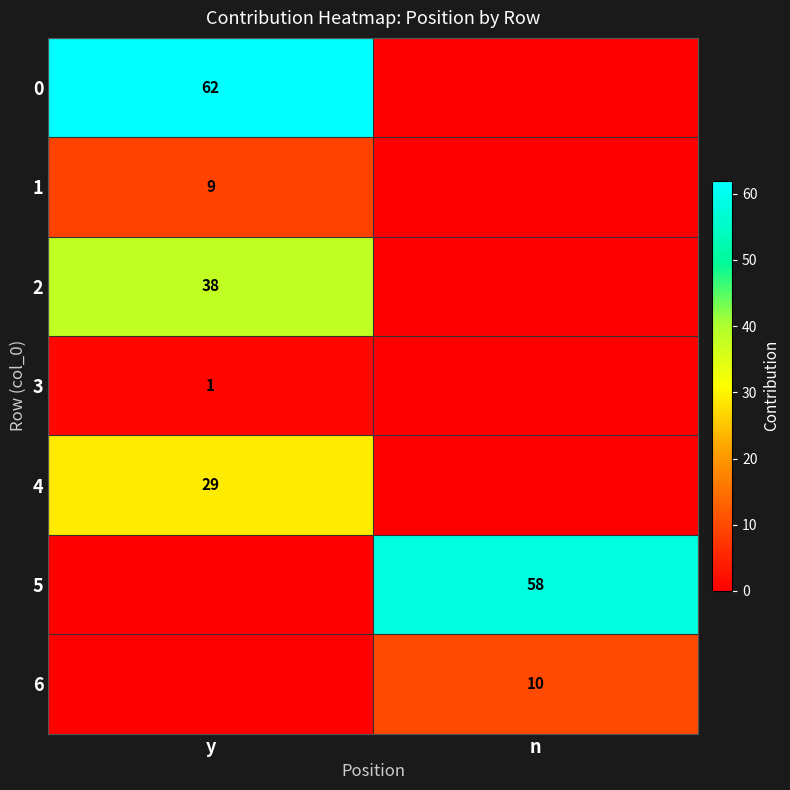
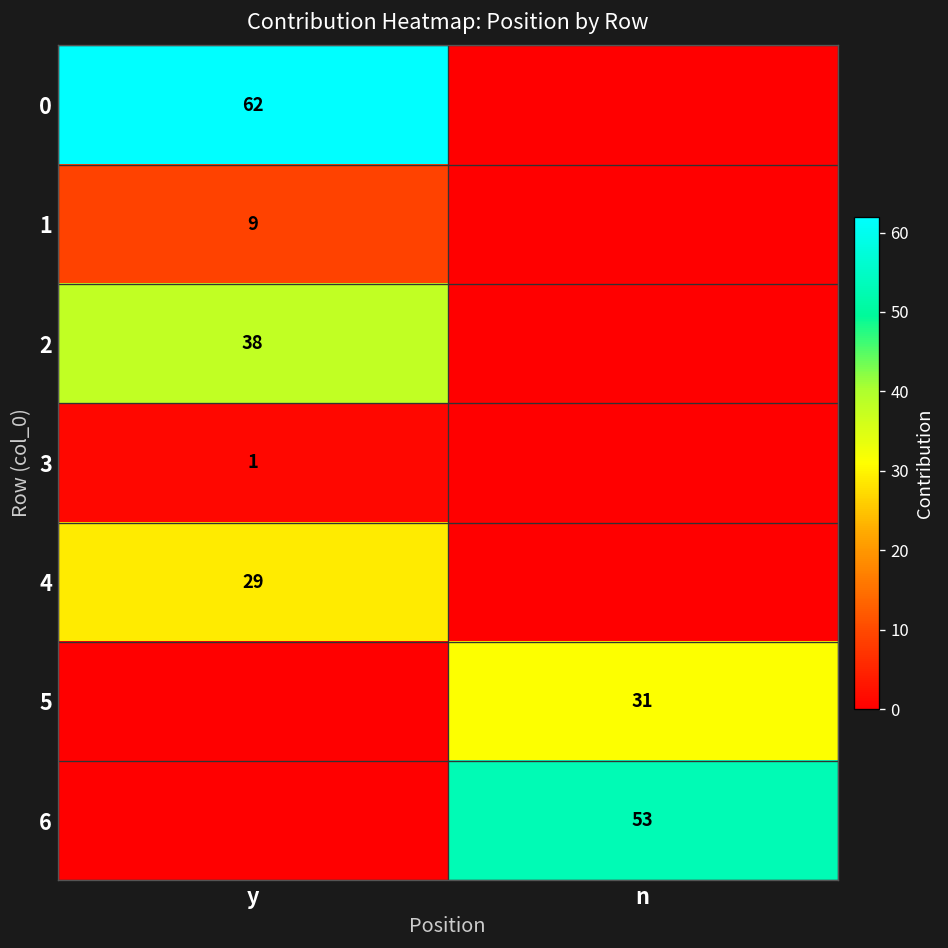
5, n: 58 -> 31
6, n: 10 -> 53
